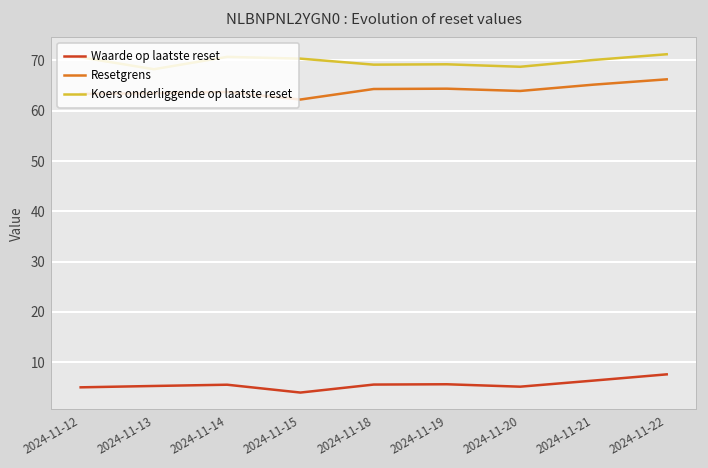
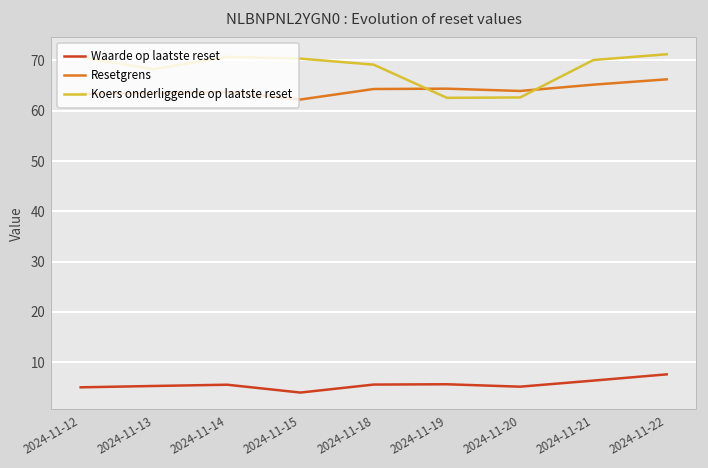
Koers onderliggende op laatste reset, 2024-11-19: 69 -> 63
Koers onderliggende op laatste reset, 2024-11-20: 69 -> 63
